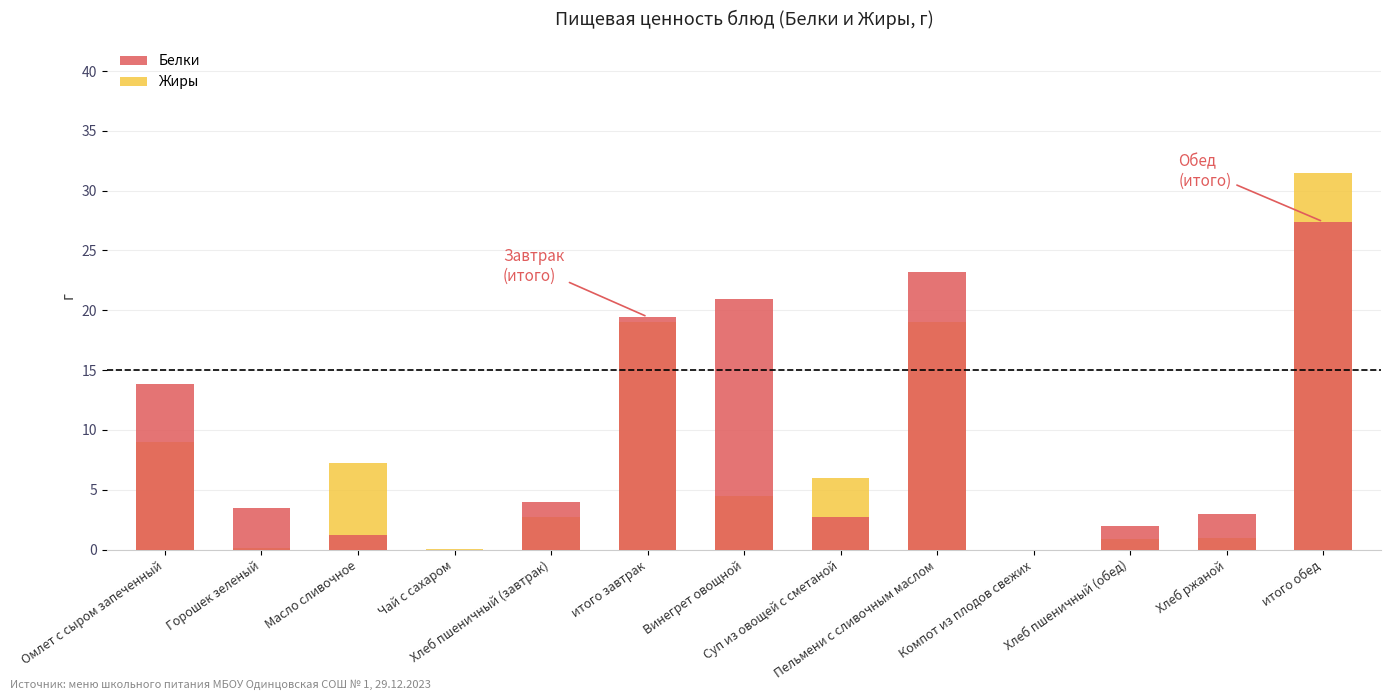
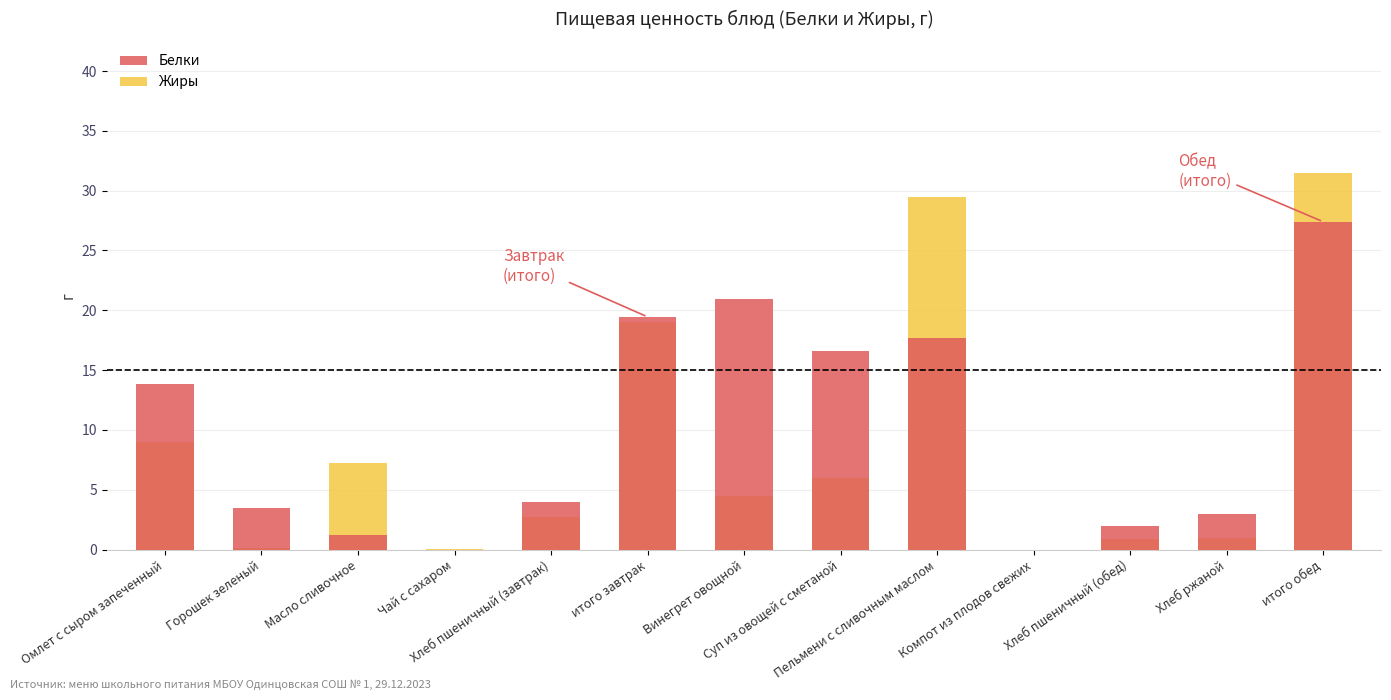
Белки, Суп из овощей с сметаной: 2.7 -> 16.6
Белки, Пельмени с сливочным маслом: 23.2 -> 17.7
Жиры, Пельмени с сливочным маслом: 19.0 -> 29.5
